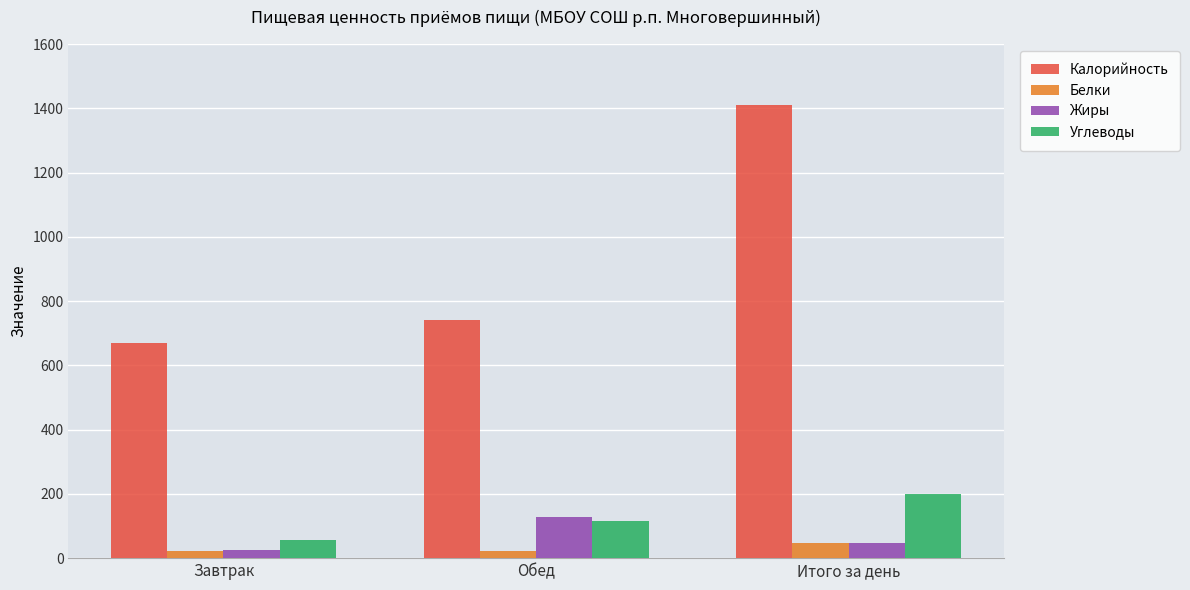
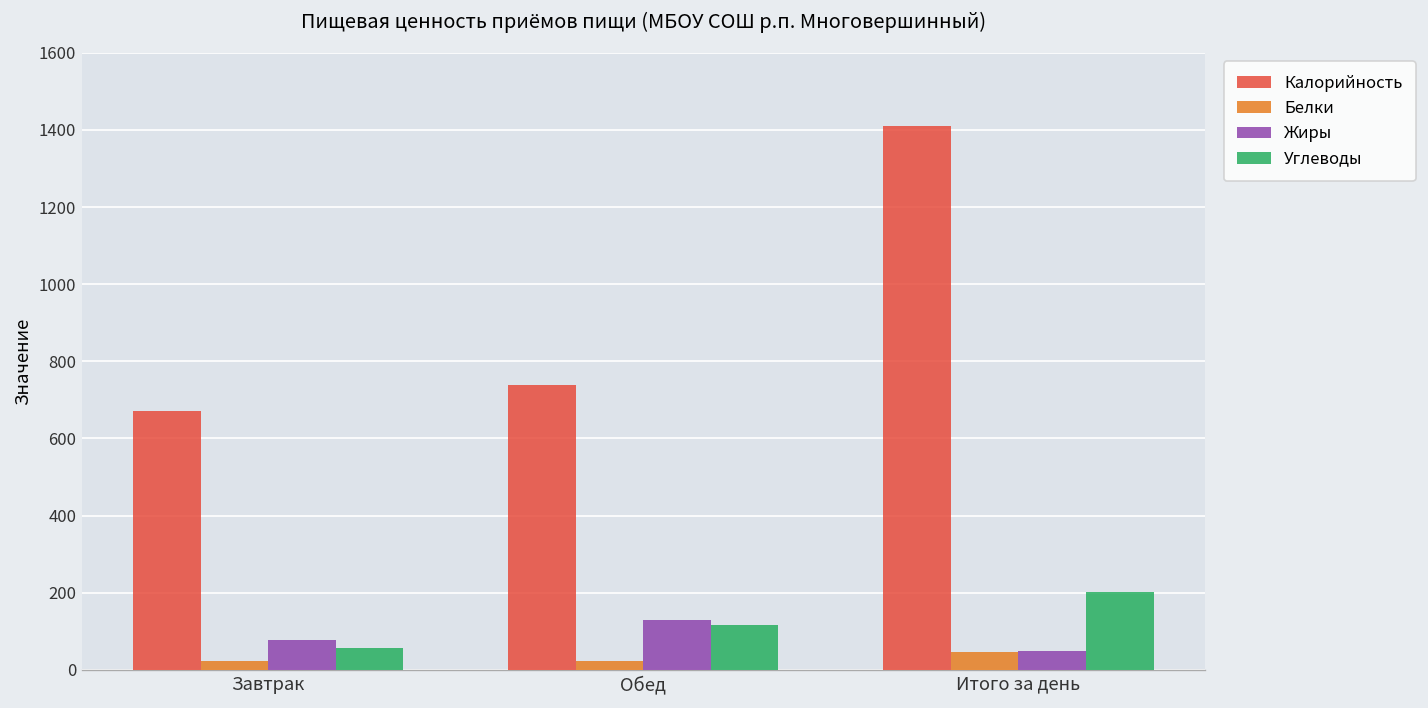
Жиры, Завтрак: 30 -> 80
